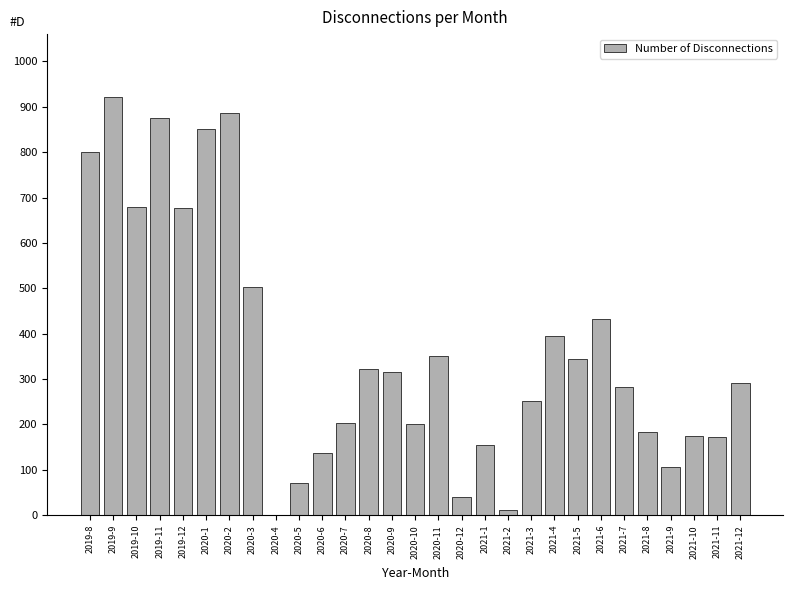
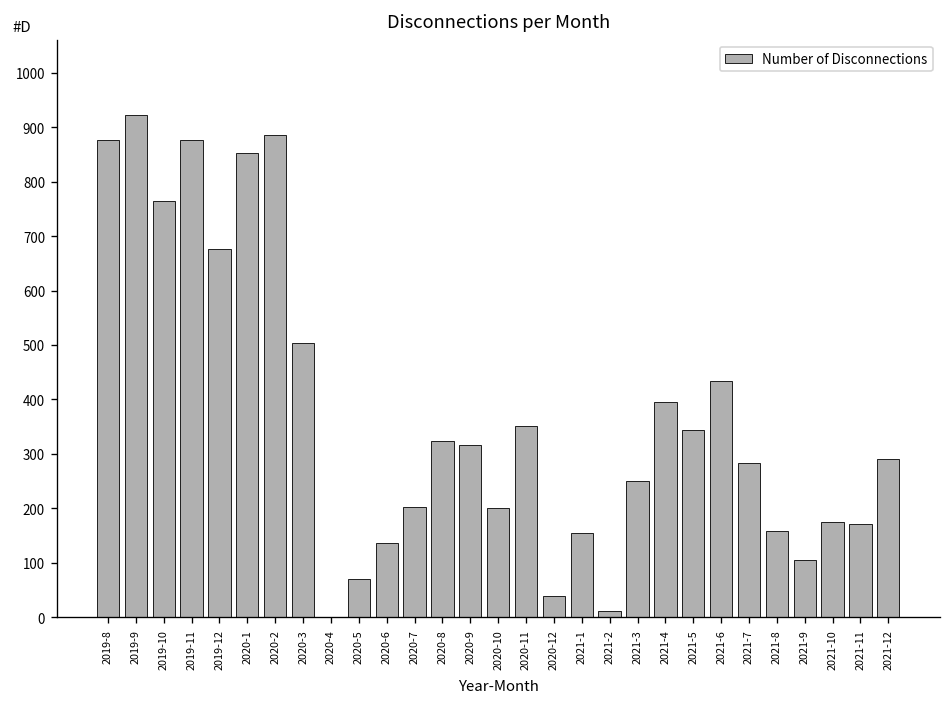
2019-8: 800 -> 880
2019-10: 680 -> 760
2021-8: 180 -> 160
